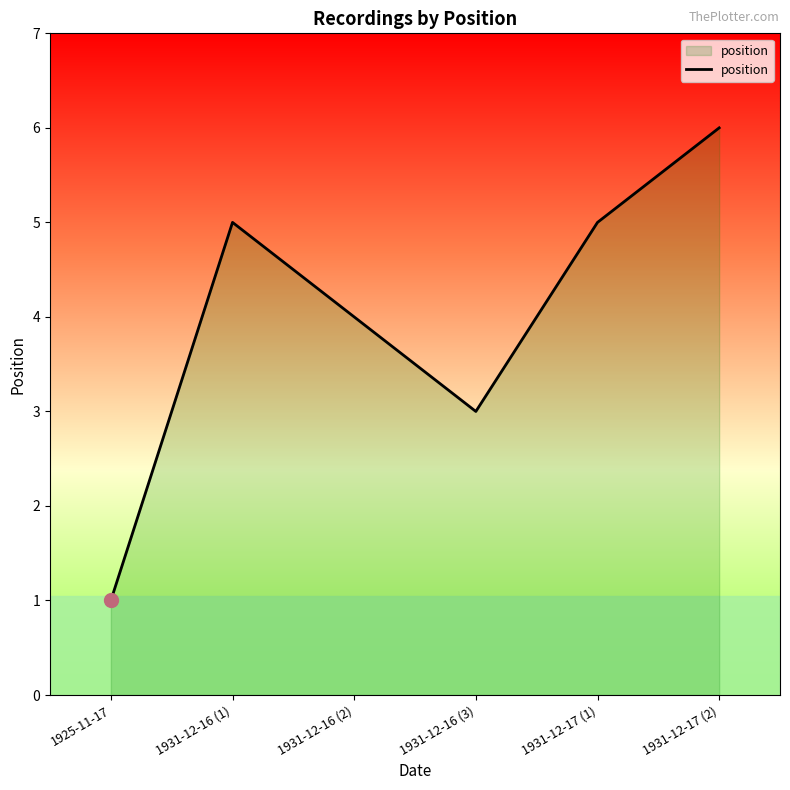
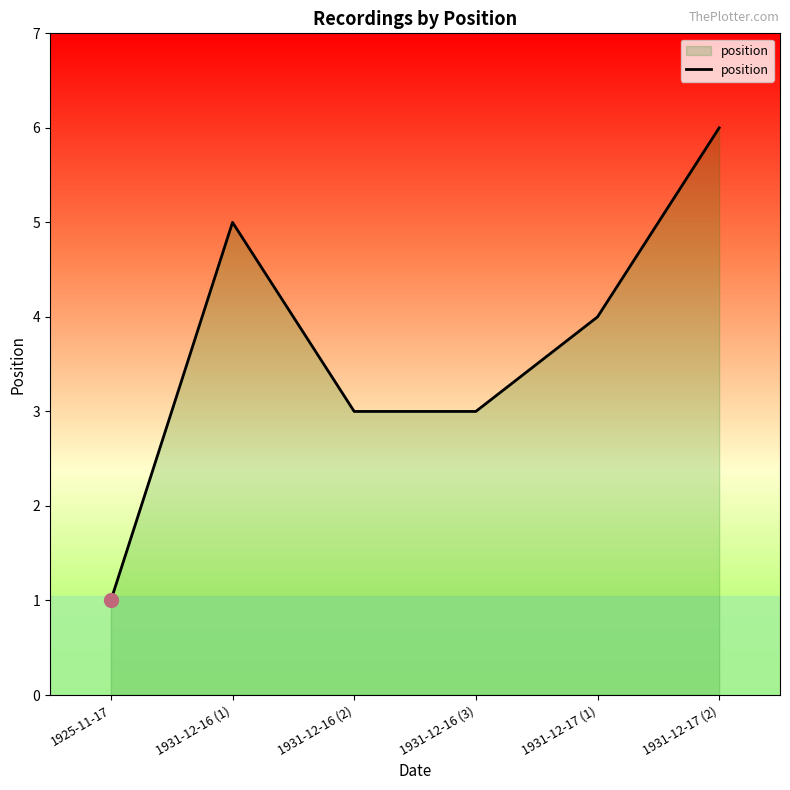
position, 1931-12-16 (2): 4 -> 3
position, 1931-12-17 (1): 5 -> 4
